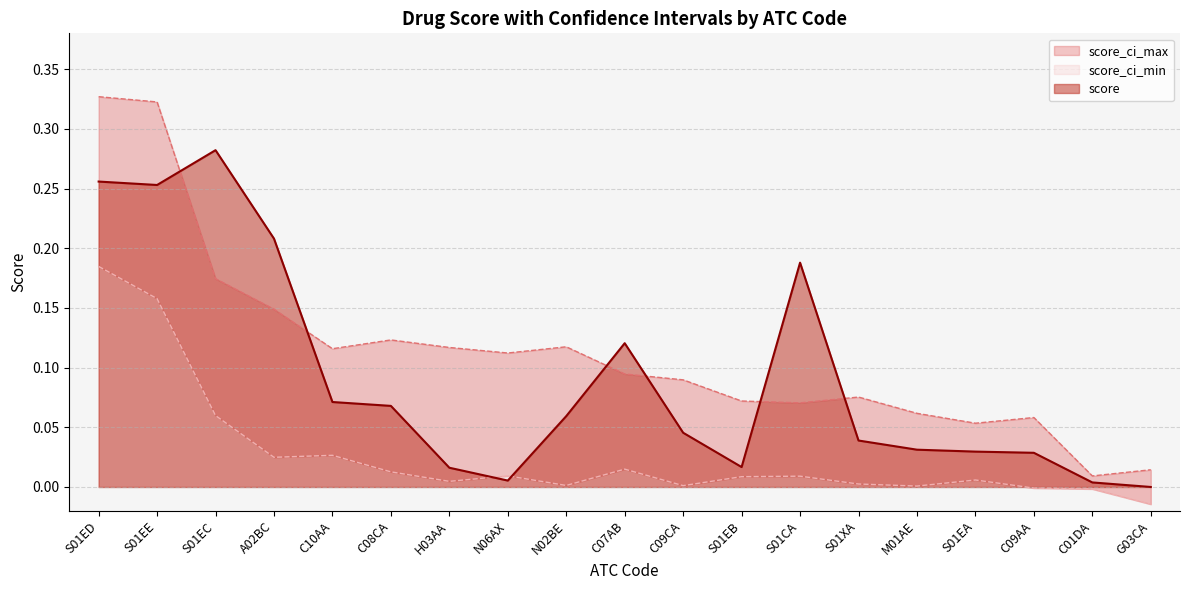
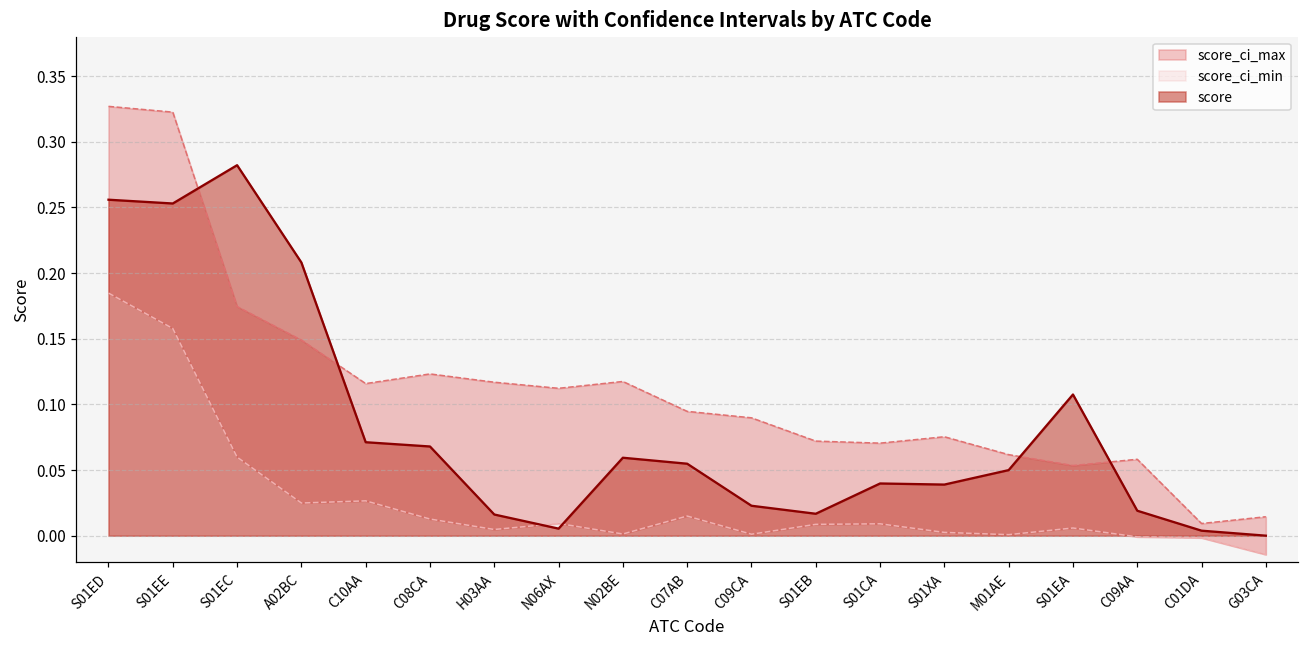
score, C07AB: 0.120 -> 0.055
score, C09CA: 0.045 -> 0.023
score, S01CA: 0.188 -> 0.040
score, M01AE: 0.031 -> 0.050
score, S01EA: 0.030 -> 0.108
score, C09AA: 0.029 -> 0.019
